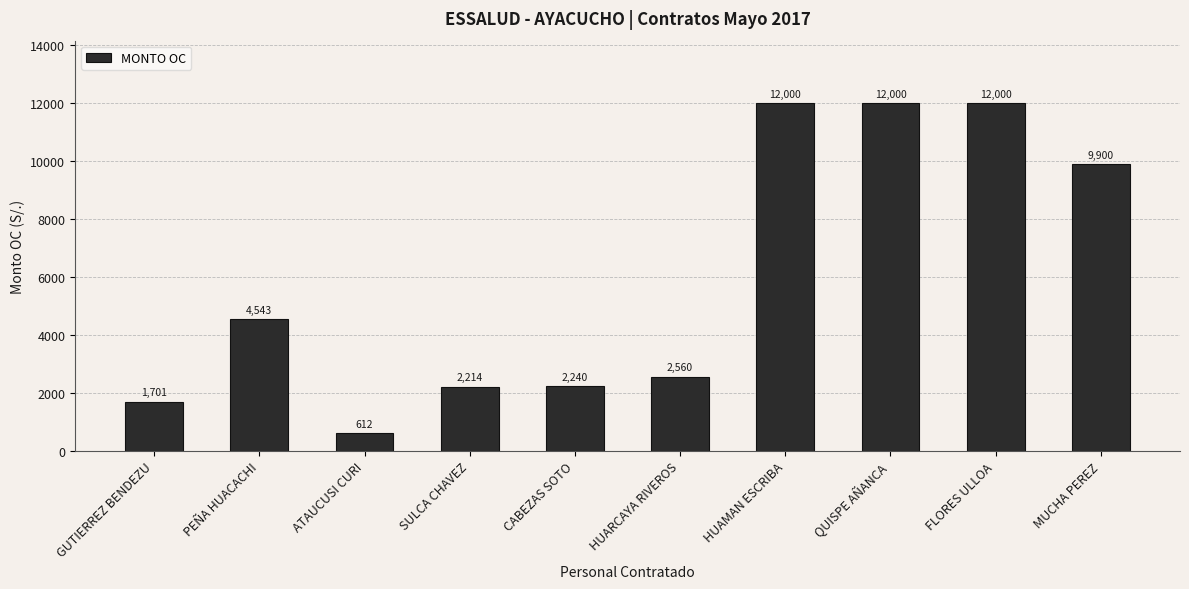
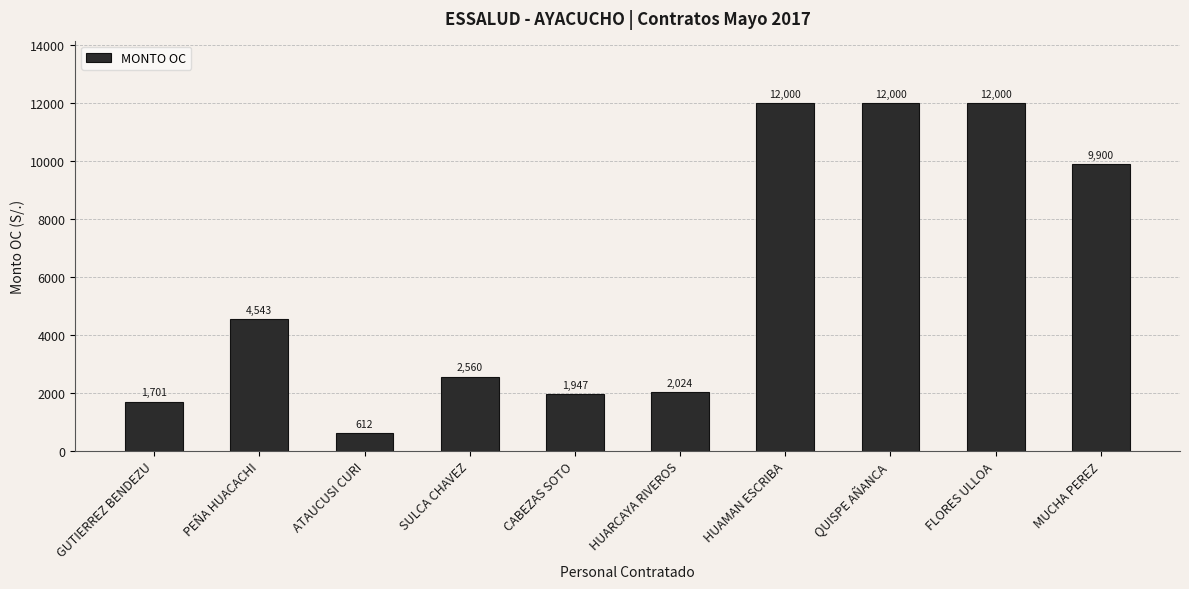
SULCA CHAVEZ: 2,214 -> 2,560
CABEZAS SOTO: 2,240 -> 1,947
HUARCAYA RIVEROS: 2,560 -> 2,024
